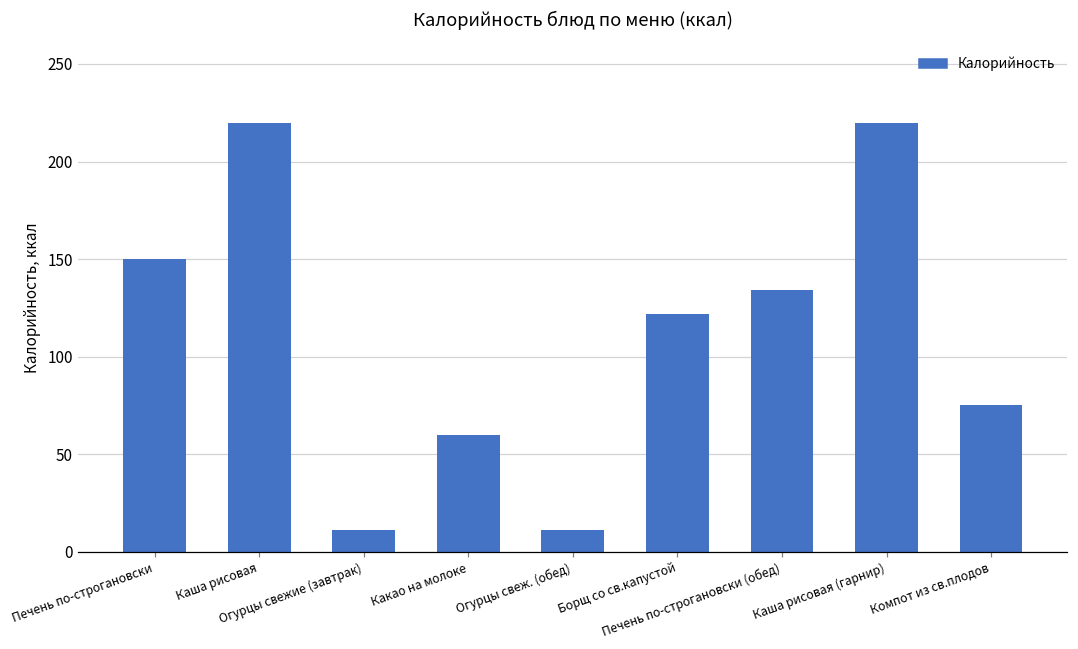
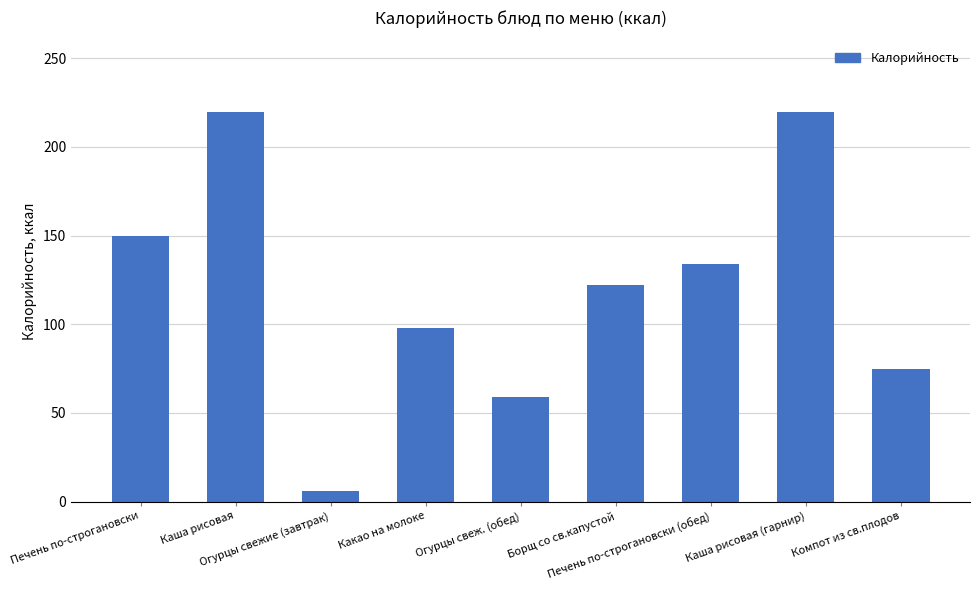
Огурцы свежие (завтрак): 11 -> 6
Какао на молоке: 60 -> 98
Огурцы свеж. (обед): 11 -> 59
